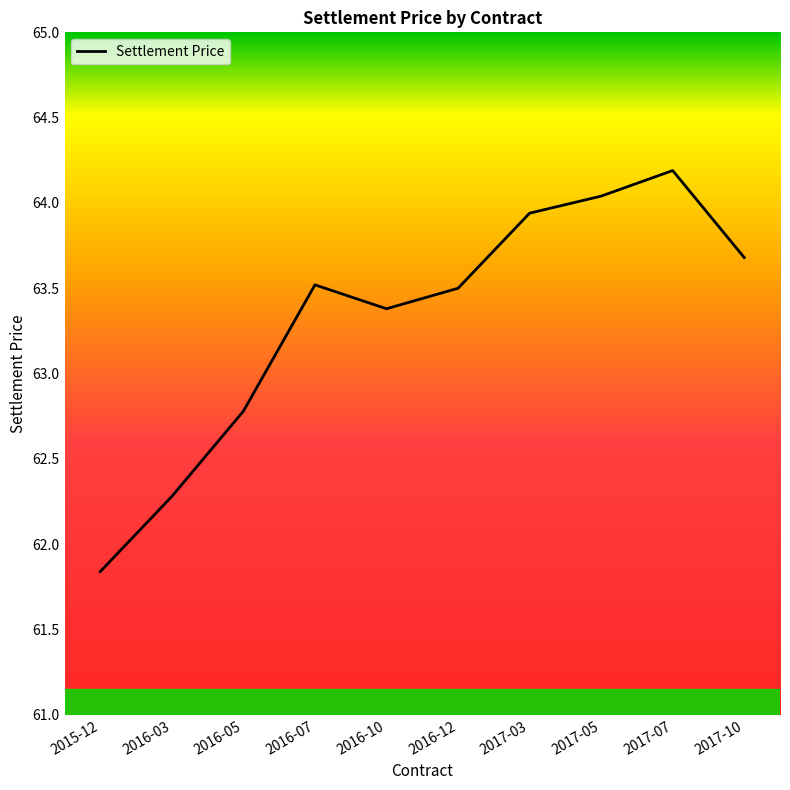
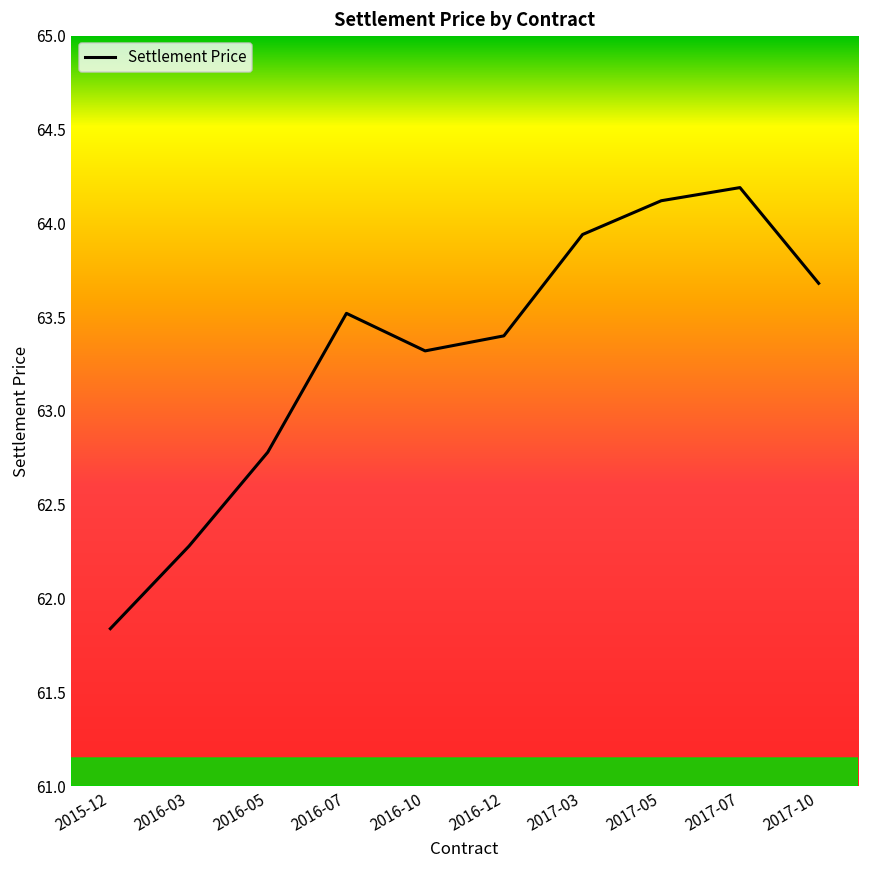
2016-10: 63.38 -> 63.32
2016-12: 63.5 -> 63.4
2017-05: 64.04 -> 64.12
